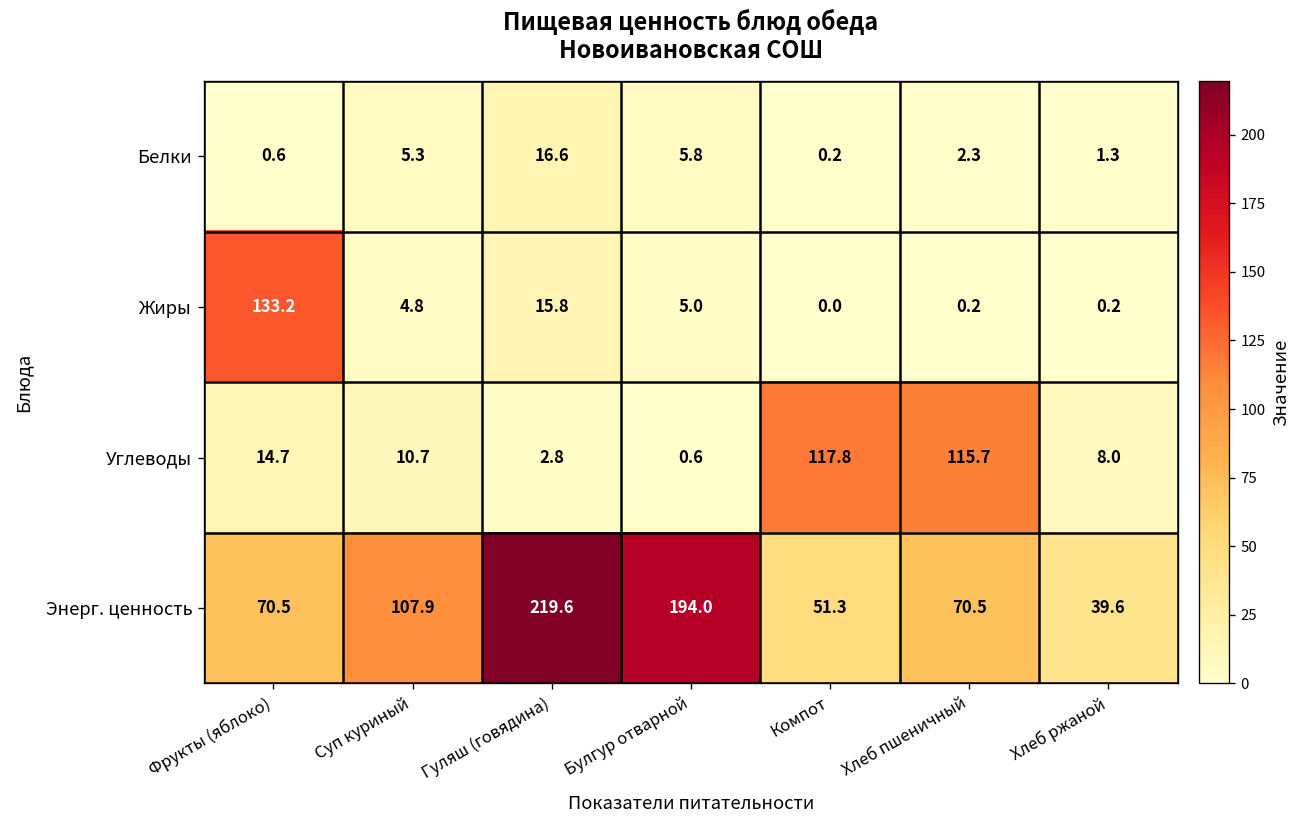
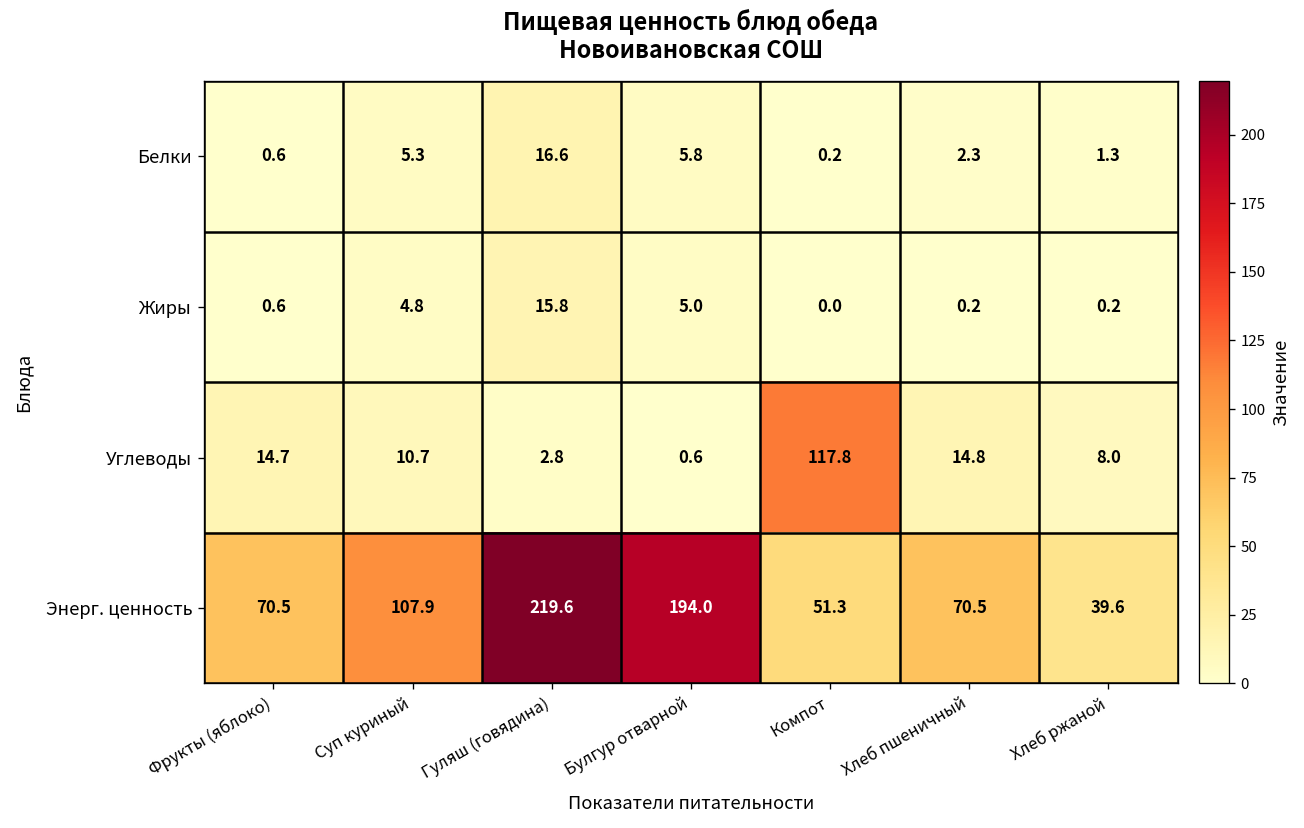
Жиры, Фрукты (яблоко): 133.2 -> 0.6
Углеводы, Хлеб пшеничный: 115.7 -> 14.8
